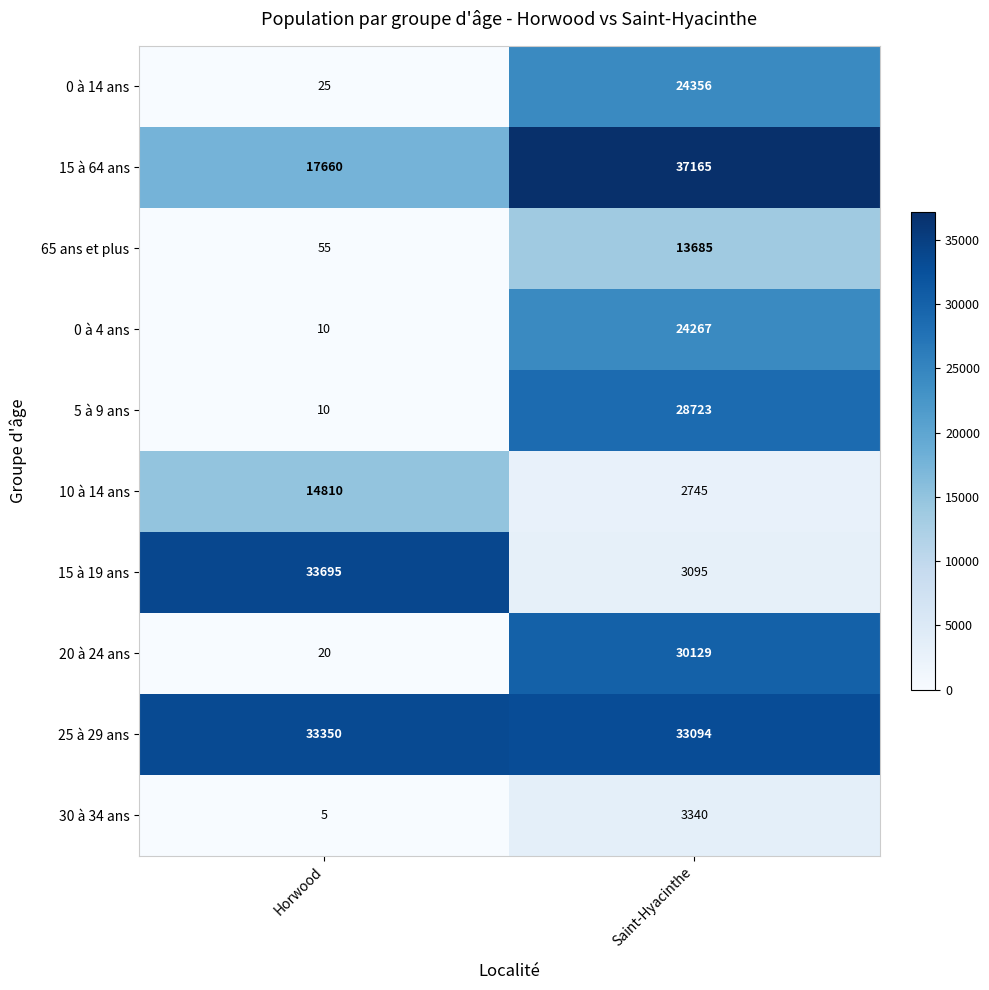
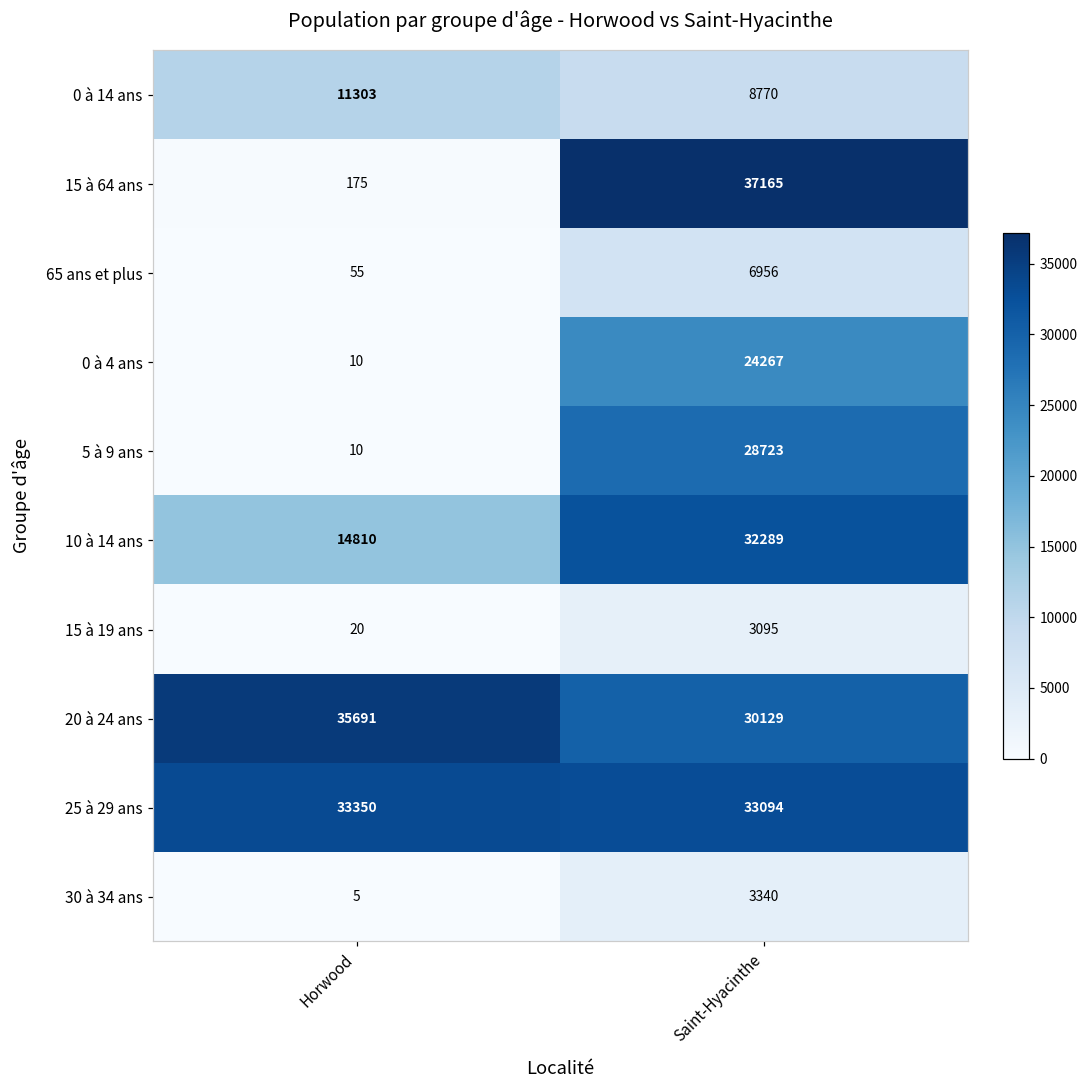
0 à 14 ans, Horwood: 25 -> 11303
0 à 14 ans, Saint-Hyacinthe: 24356 -> 8770
15 à 64 ans, Horwood: 17660 -> 175
65 ans et plus, Saint-Hyacinthe: 13685 -> 6956
10 à 14 ans, Saint-Hyacinthe: 2745 -> 32289
15 à 19 ans, Horwood: 33695 -> 20
20 à 24 ans, Horwood: 20 -> 35691
